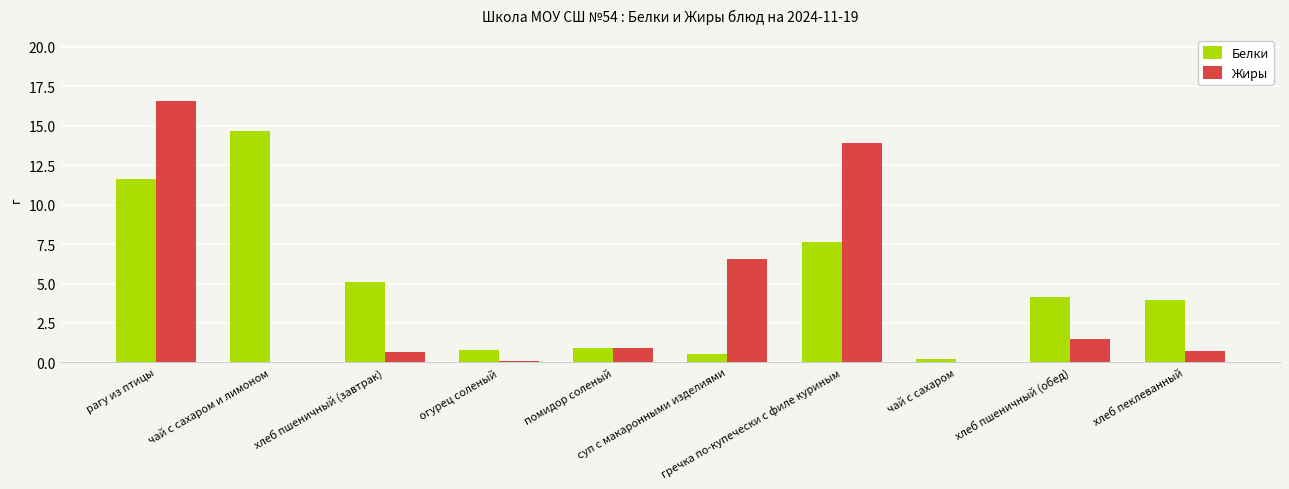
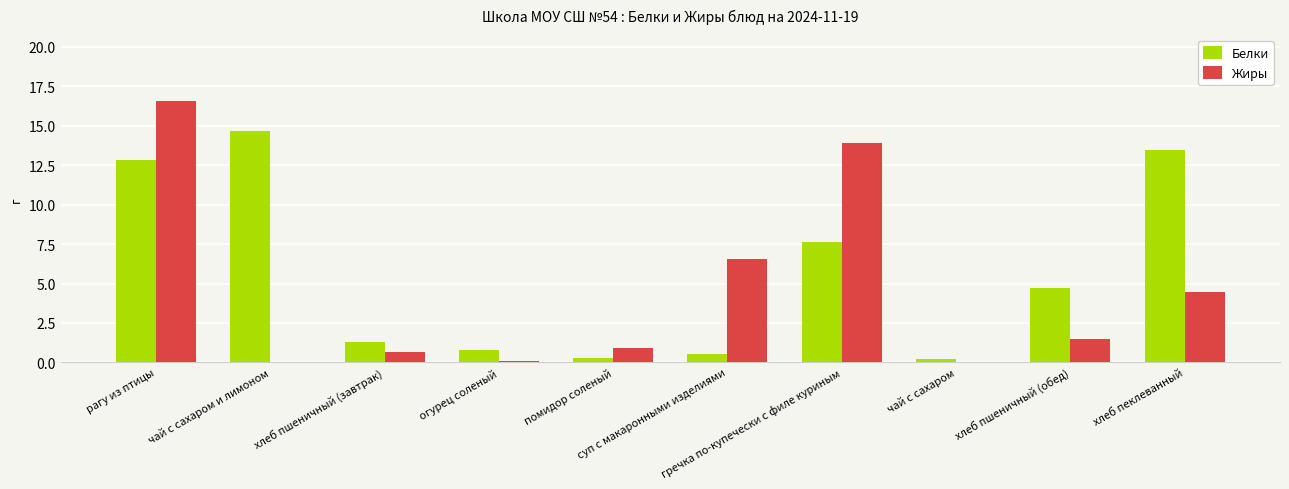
Белки, рагу из птицы: 11.6 -> 12.8
Белки, хлеб пшеничный (завтрак): 5.1 -> 1.3
Белки, помидор соленый: 0.9 -> 0.3
Белки, хлеб пшеничный (обед): 4.1 -> 4.7
Белки, хлеб пеклеванный: 4.0 -> 13.5
Жиры, хлеб пеклеванный: 0.7 -> 4.4
